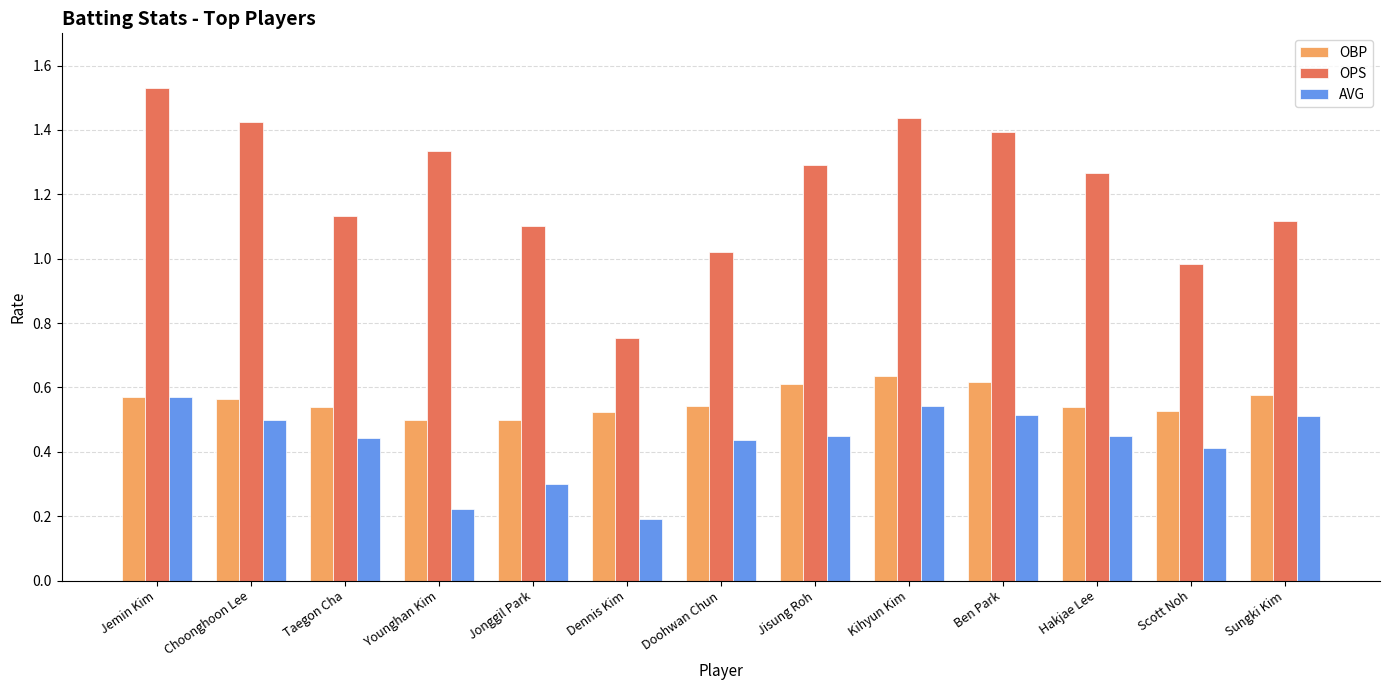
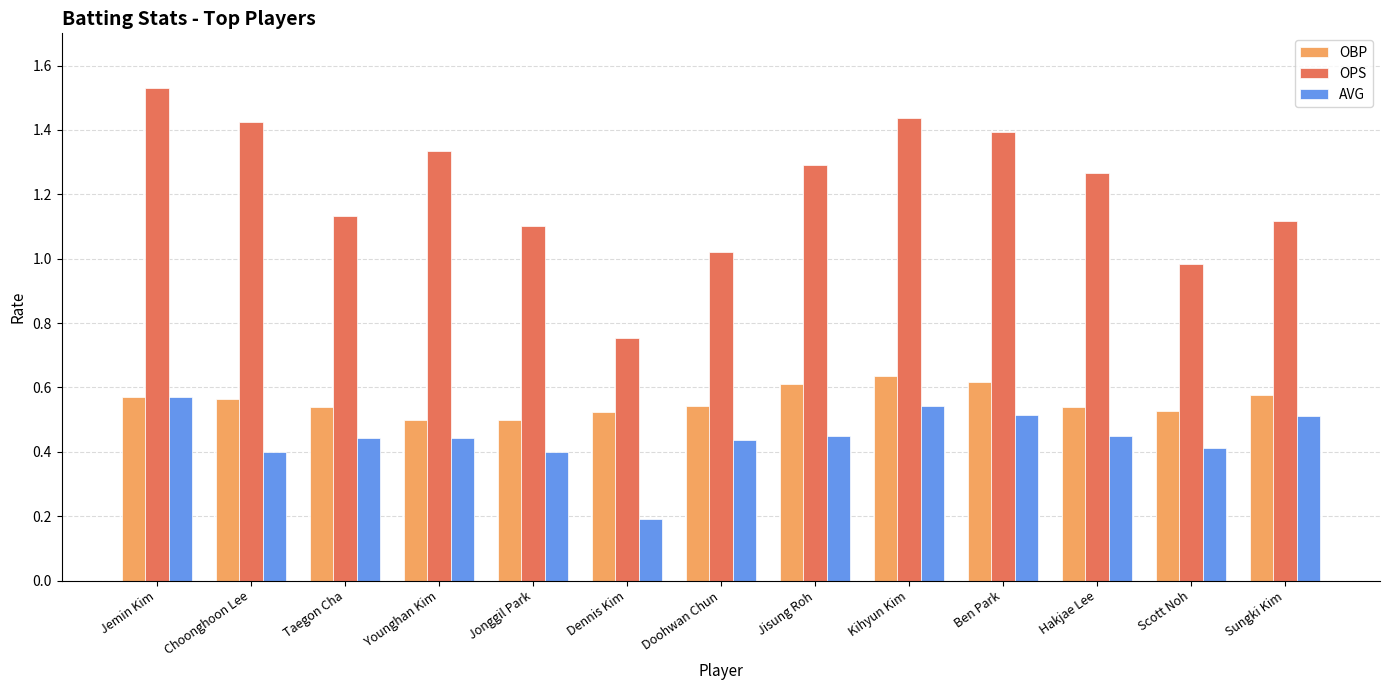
AVG, Choonghoon Lee: 0.5 -> 0.4
AVG, Younghan Kim: 0.22 -> 0.44
AVG, Jonggil Park: 0.3 -> 0.4
